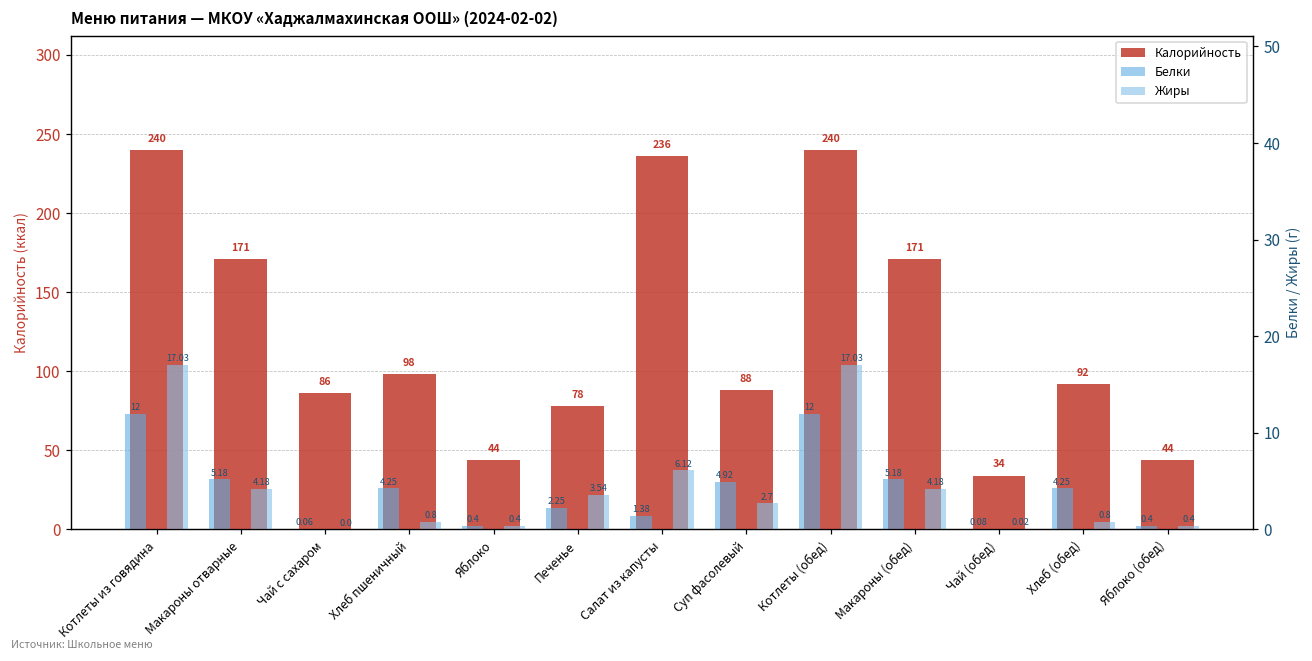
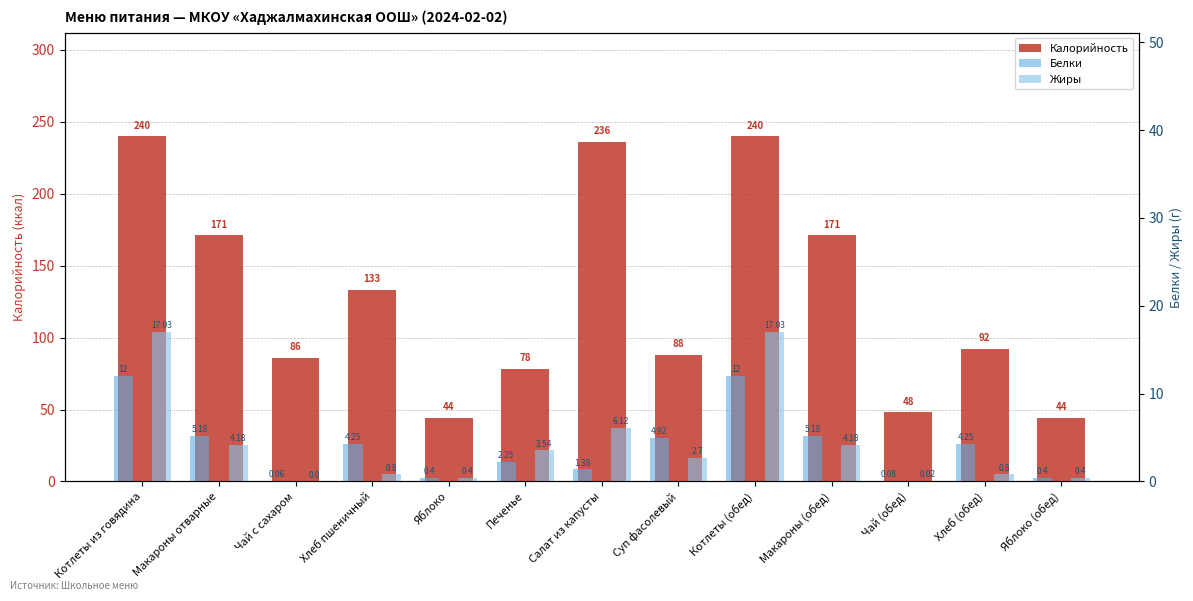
Калорийность, Хлеб пшеничный: 98 -> 133
Калорийность, Чай (обед): 34 -> 48
